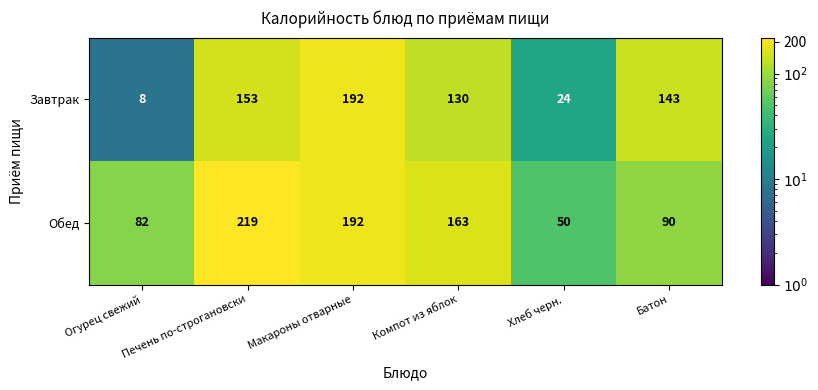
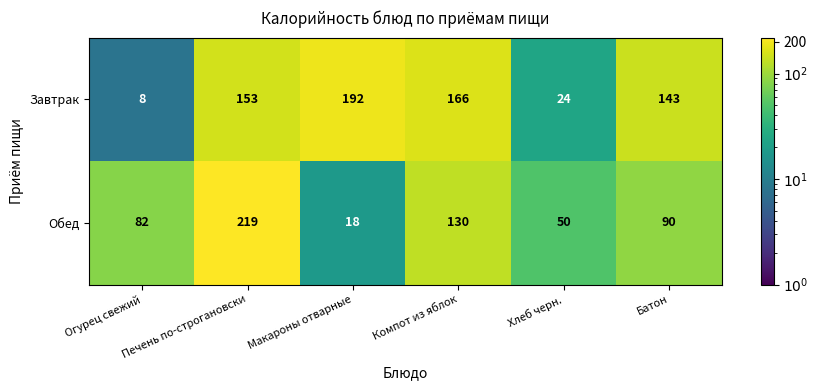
Завтрак, Компот из яблок: 130 -> 166
Обед, Макароны отварные: 192 -> 18
Обед, Компот из яблок: 163 -> 130
